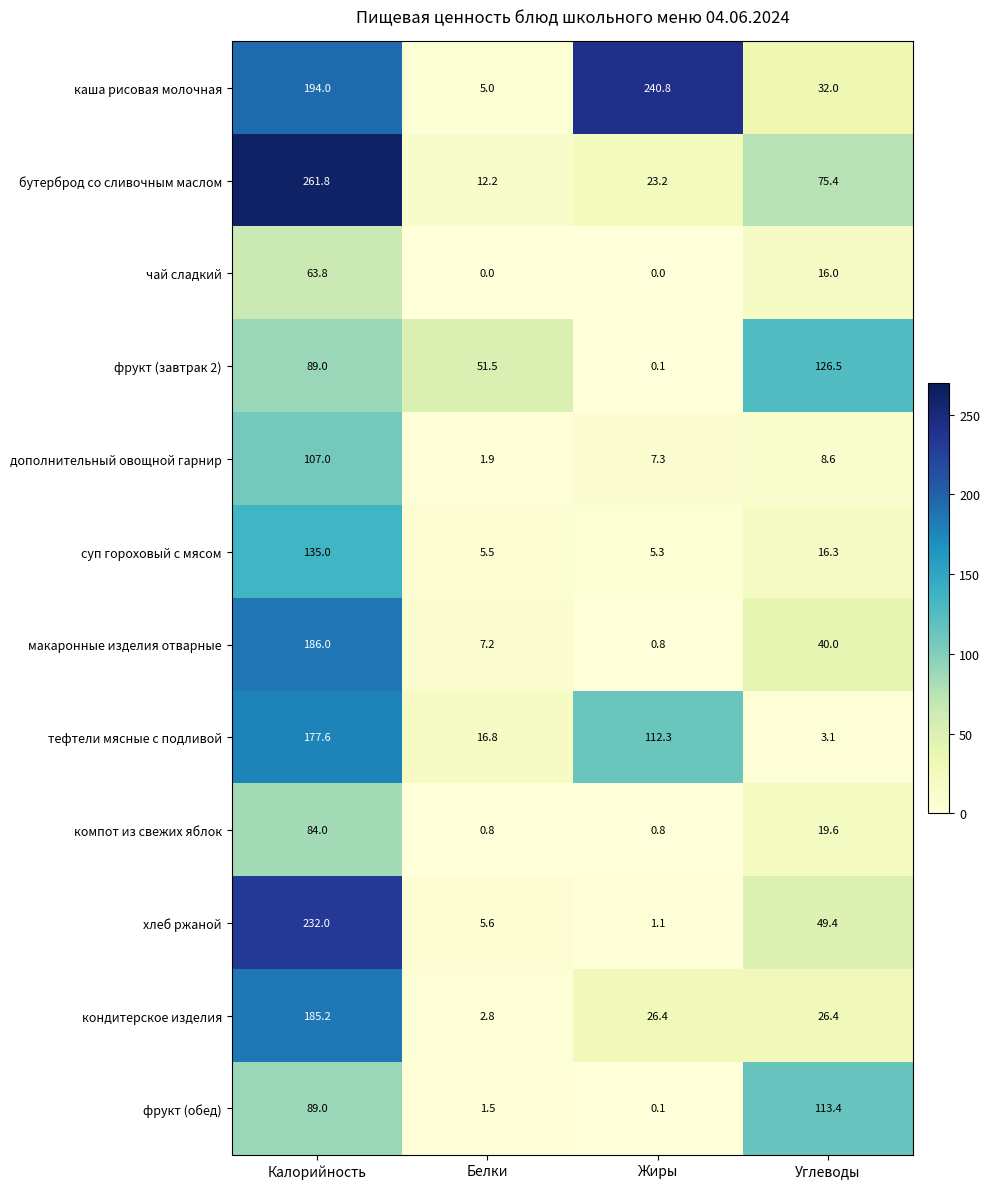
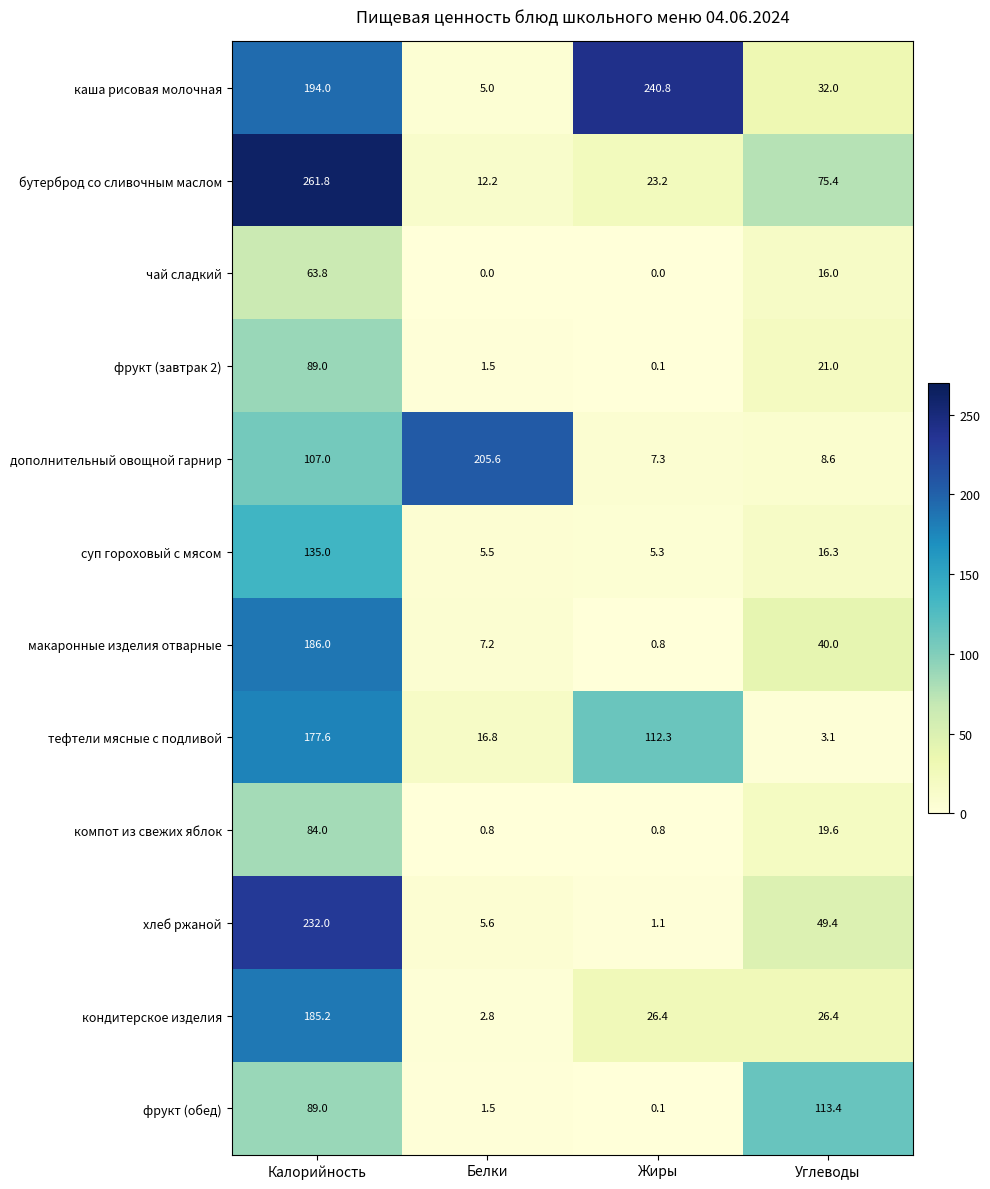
фрукт (завтрак 2), Белки: 51.5 -> 1.5
фрукт (завтрак 2), Углеводы: 126.5 -> 21.0
дополнительный овощной гарнир, Белки: 1.9 -> 205.6
